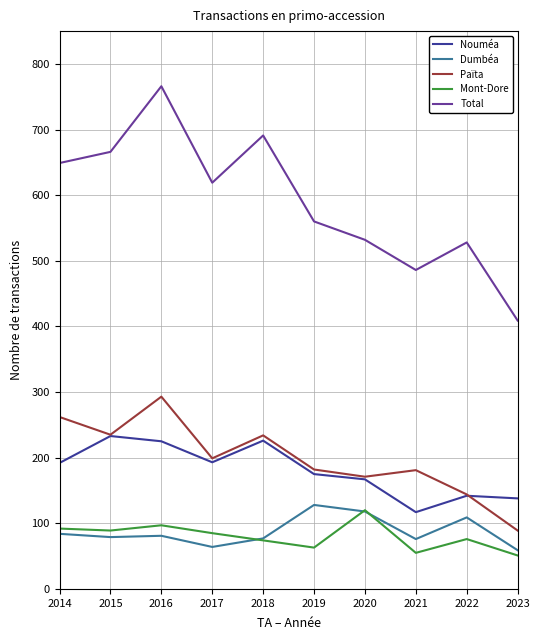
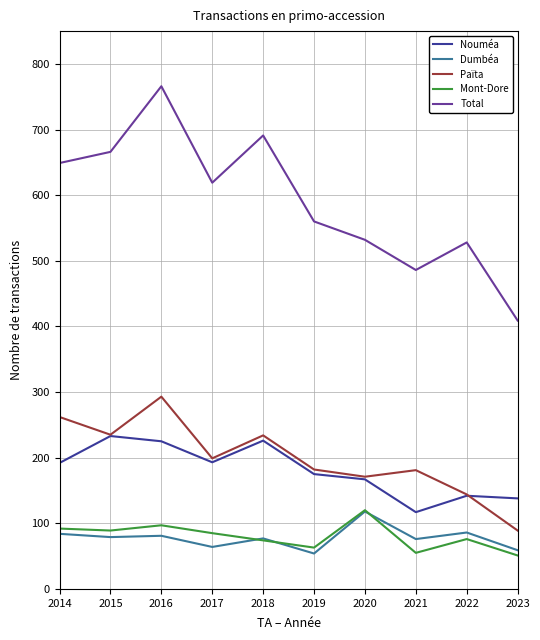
Dumbéa, 2019: 130 -> 50
Dumbéa, 2022: 110 -> 90
